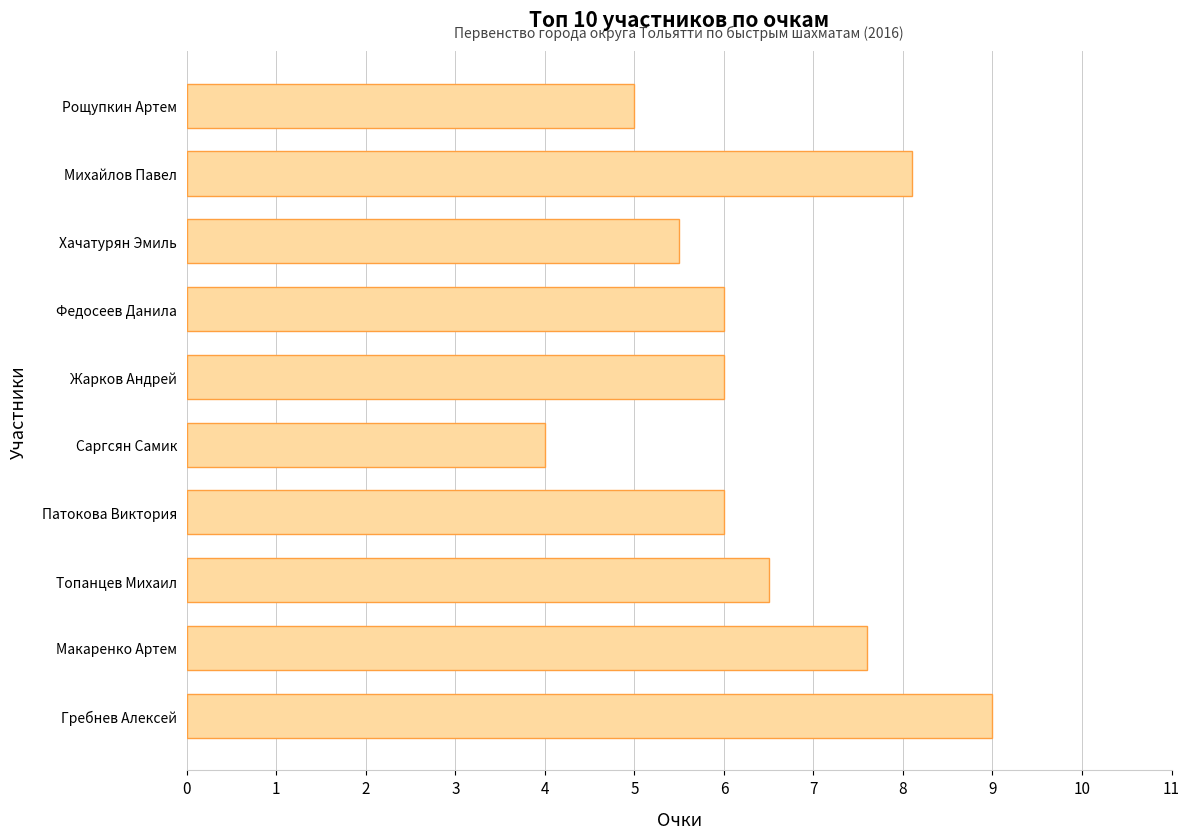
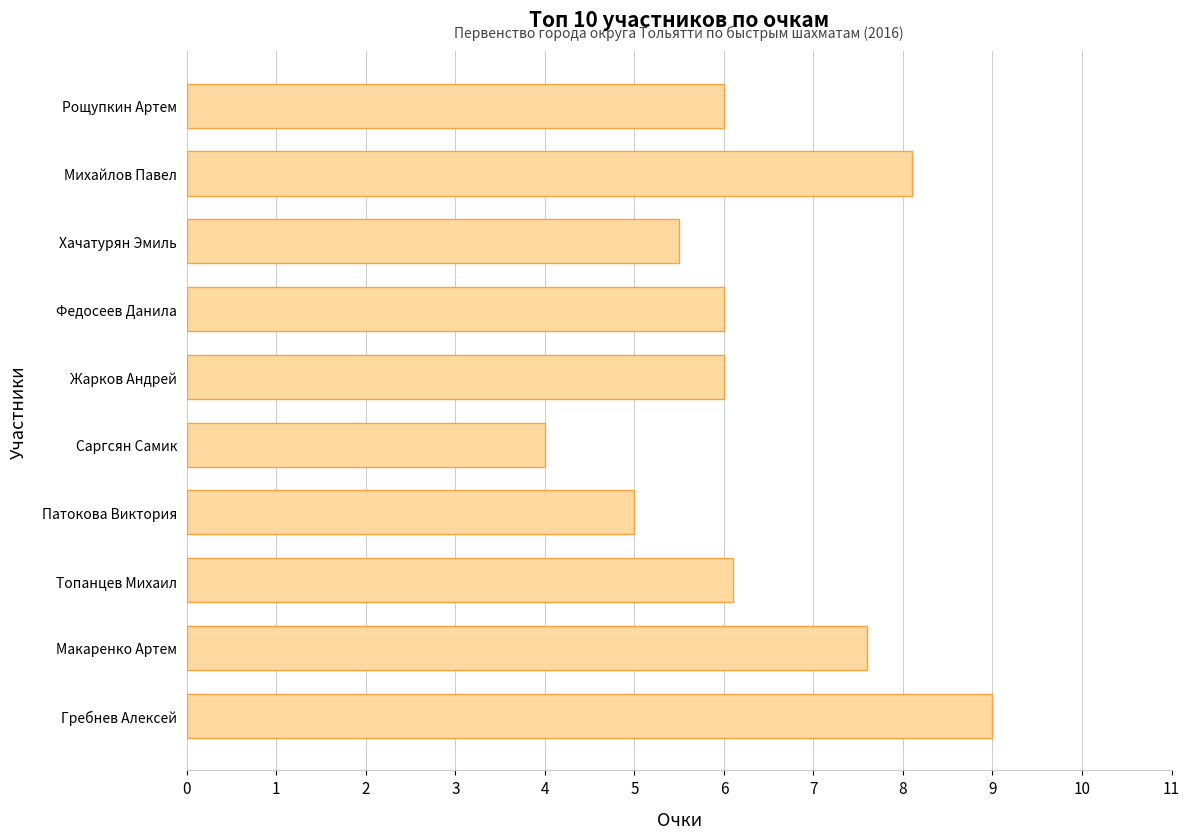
Рощупкин Артем: 5 -> 6
Патокова Виктория: 6 -> 5
Топанцев Михаил: 6.5 -> 6.1
